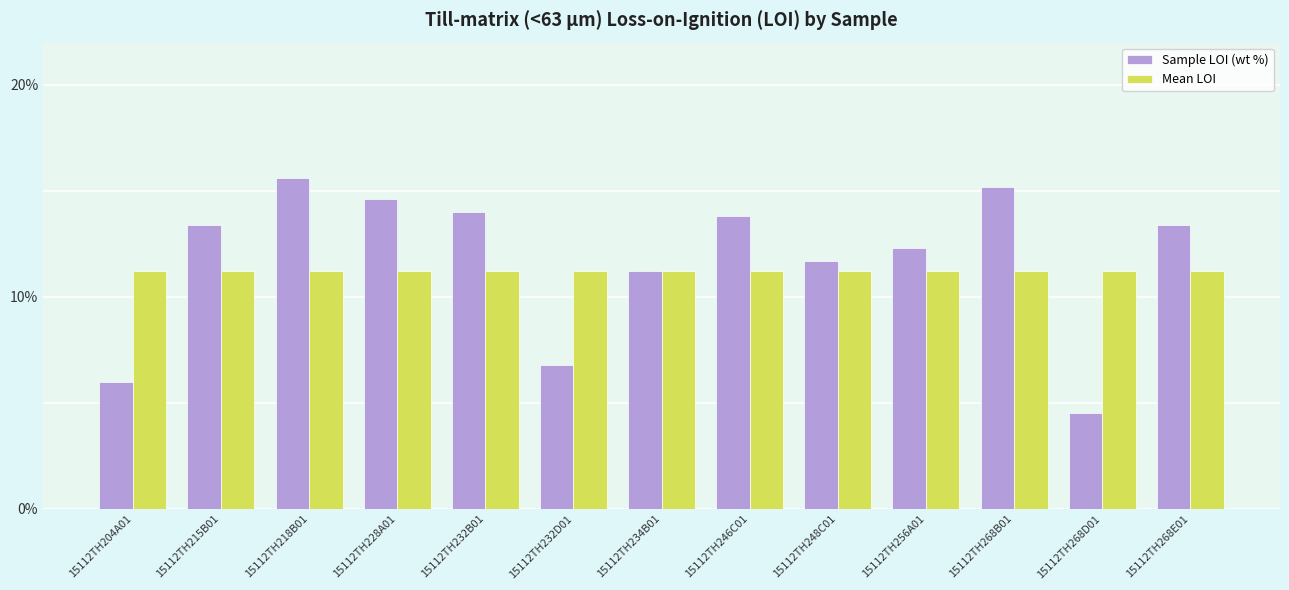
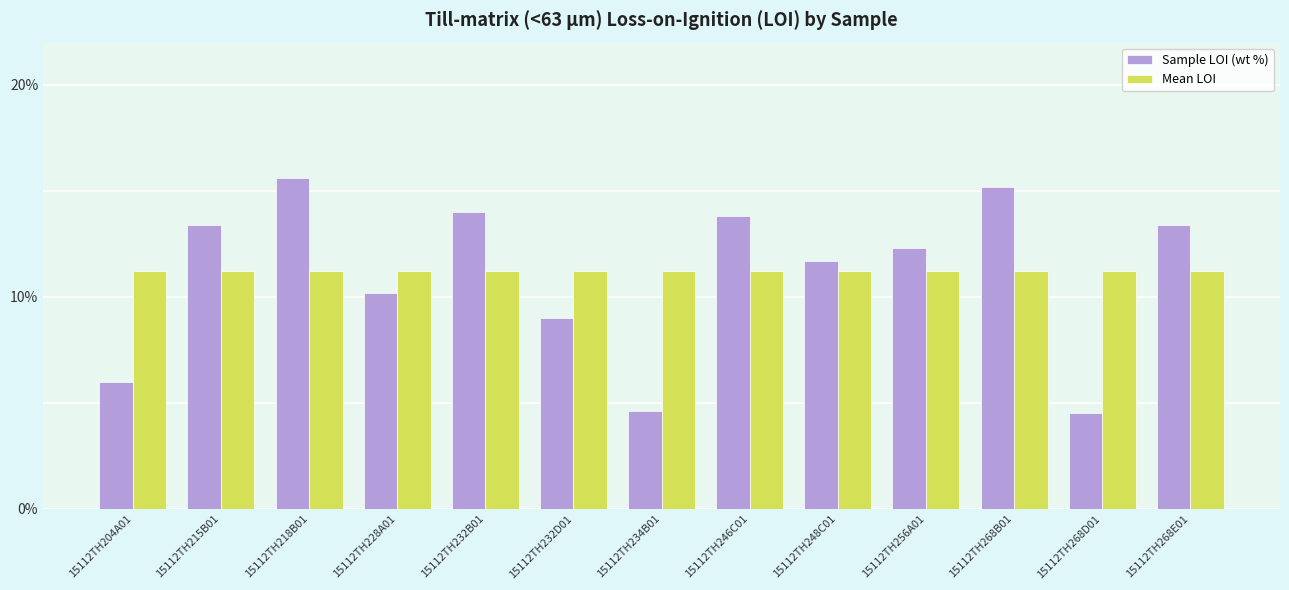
Sample LOI (wt %), 15112TH228A01: 14.6% -> 10.2%
Sample LOI (wt %), 15112TH232D01: 6.8% -> 9.0%
Sample LOI (wt %), 15112TH234B01: 11.2% -> 4.6%
